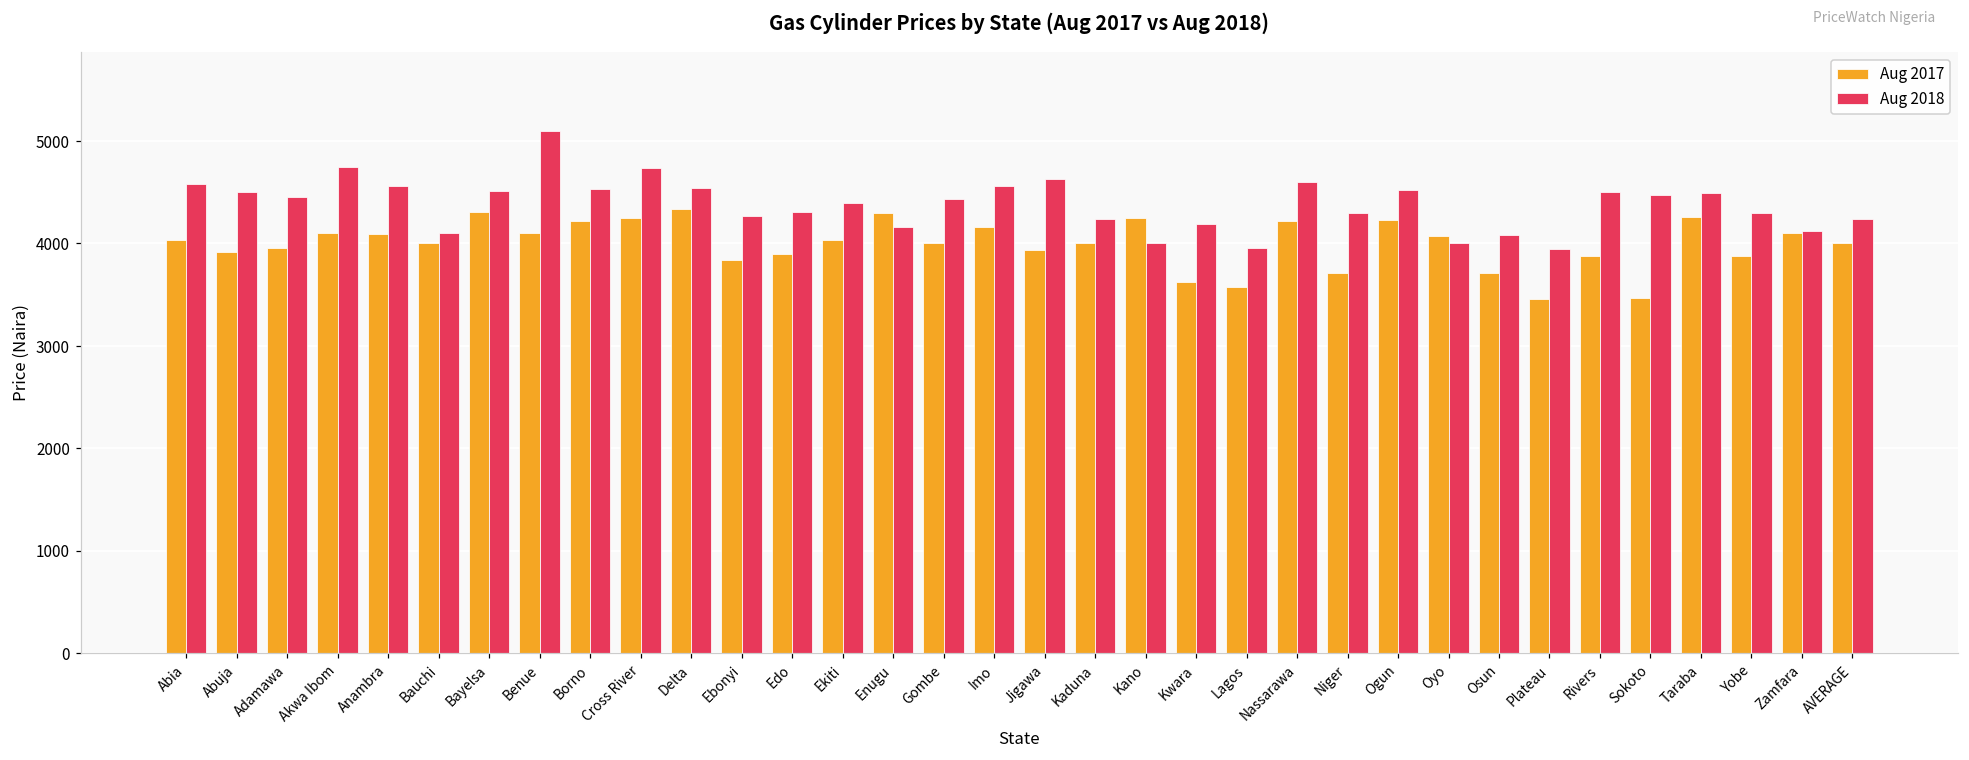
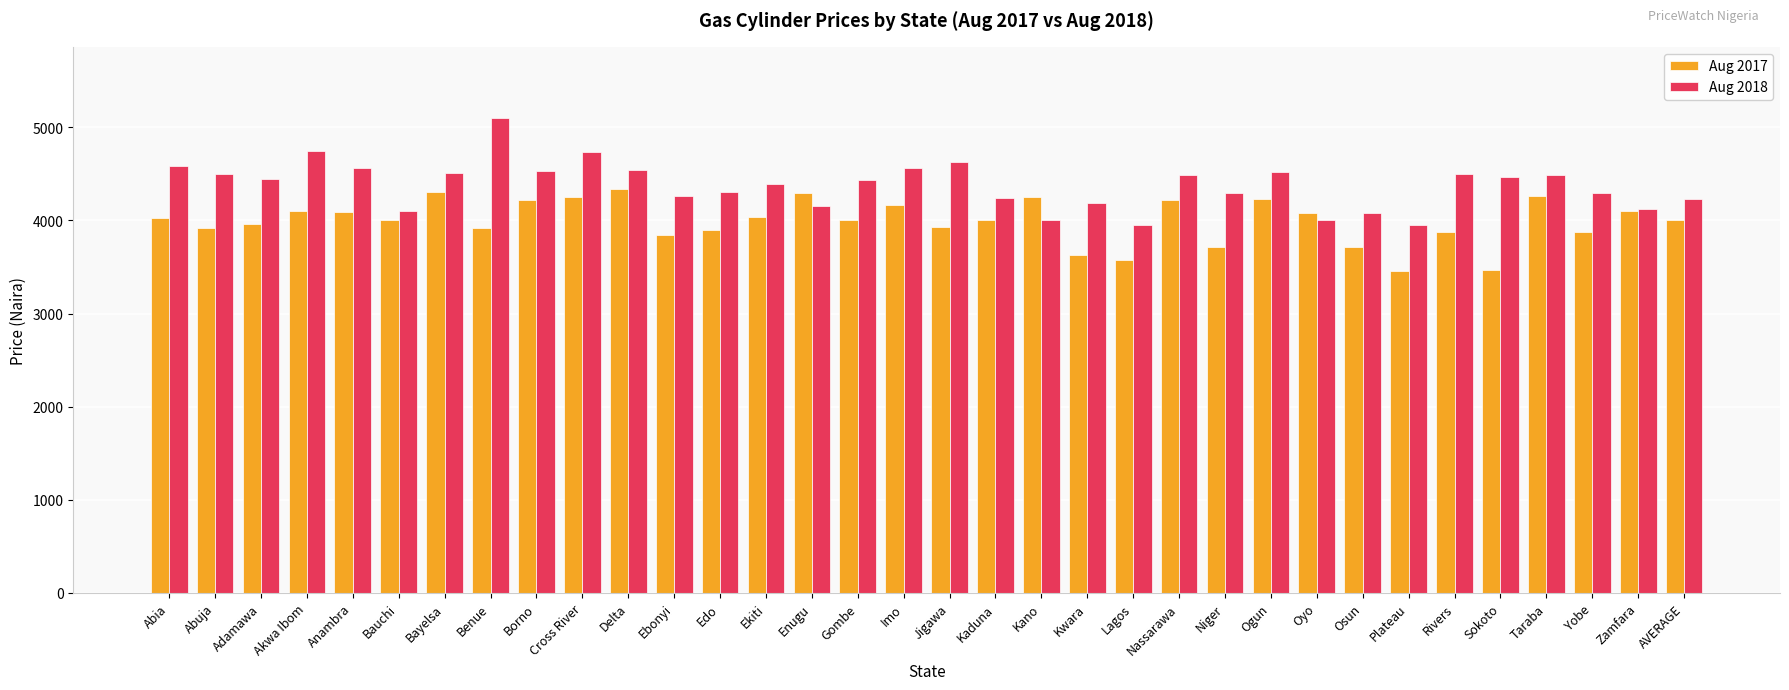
Aug 2017, Benue: 4100 -> 3900
Aug 2018, Nassarawa: 4600 -> 4500
